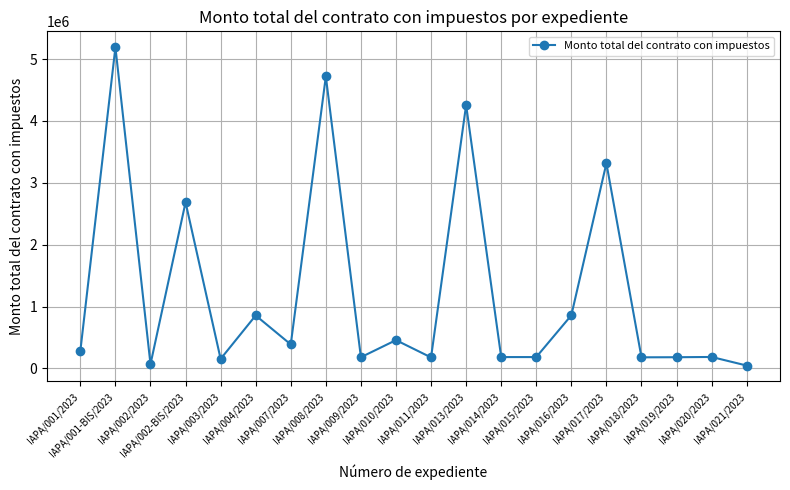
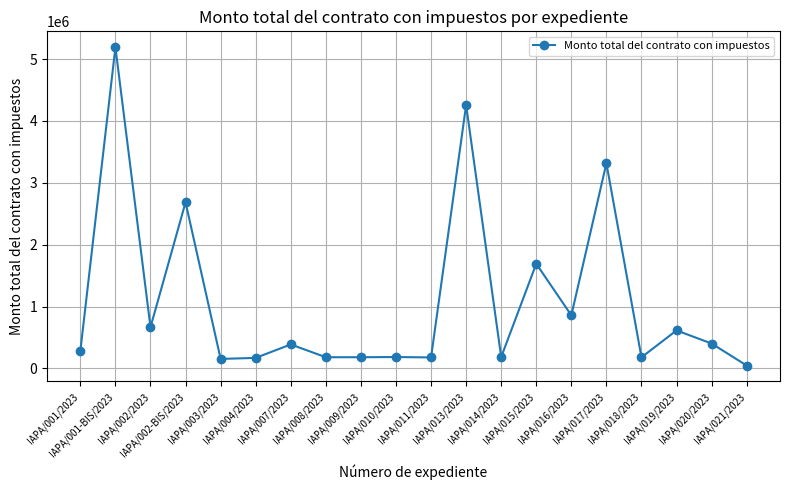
IAPA/002/2023: 100000 -> 700000
IAPA/004/2023: 900000 -> 200000
IAPA/008/2023: 4700000 -> 200000
IAPA/010/2023: 500000 -> 200000
IAPA/015/2023: 200000 -> 1700000
IAPA/019/2023: 200000 -> 600000
IAPA/020/2023: 200000 -> 400000
